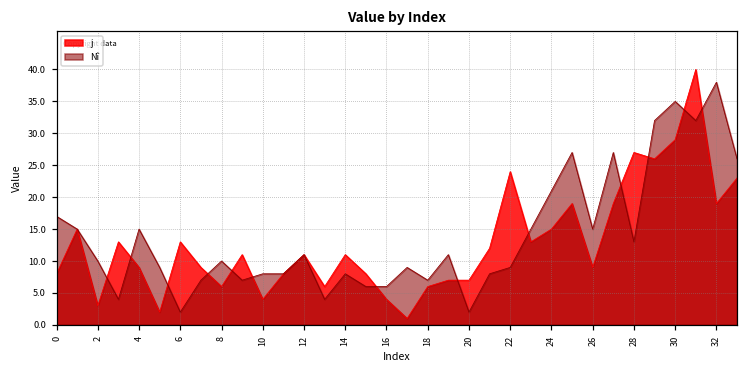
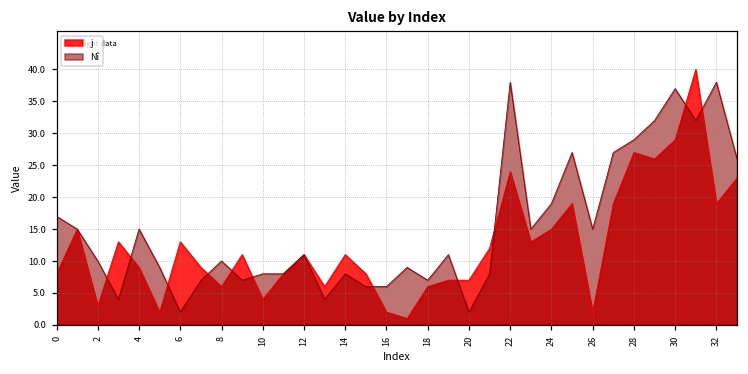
j, 16: 4 -> 2
Nî, 22: 9 -> 38
Nî, 24: 21 -> 19
j, 26: 9 -> 2
Nî, 28: 13 -> 29
Nî, 30: 35 -> 37
